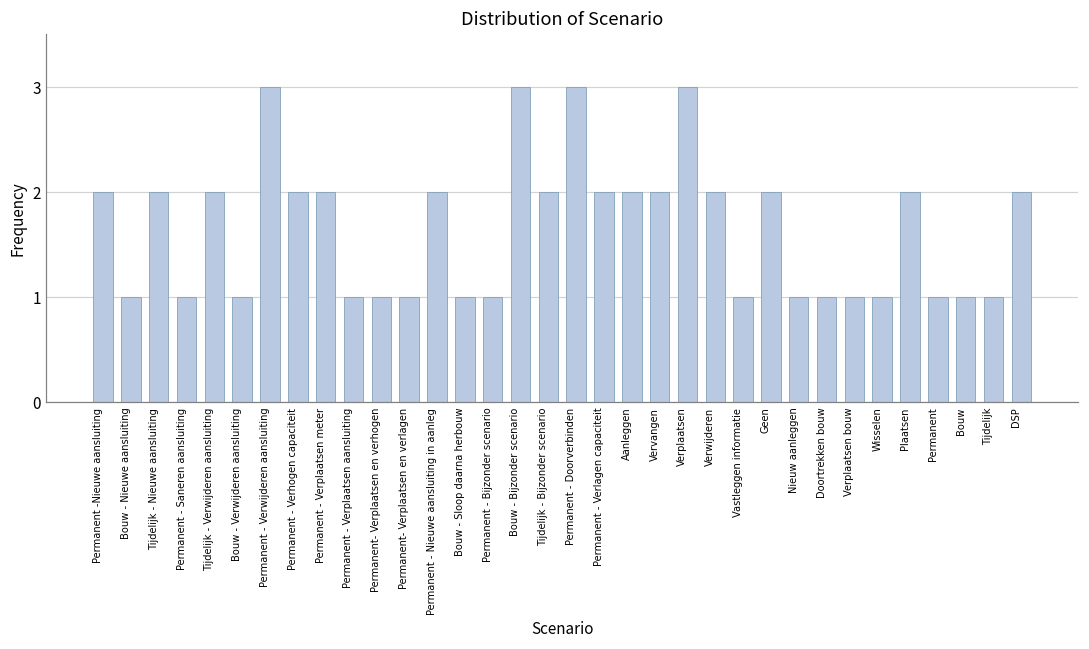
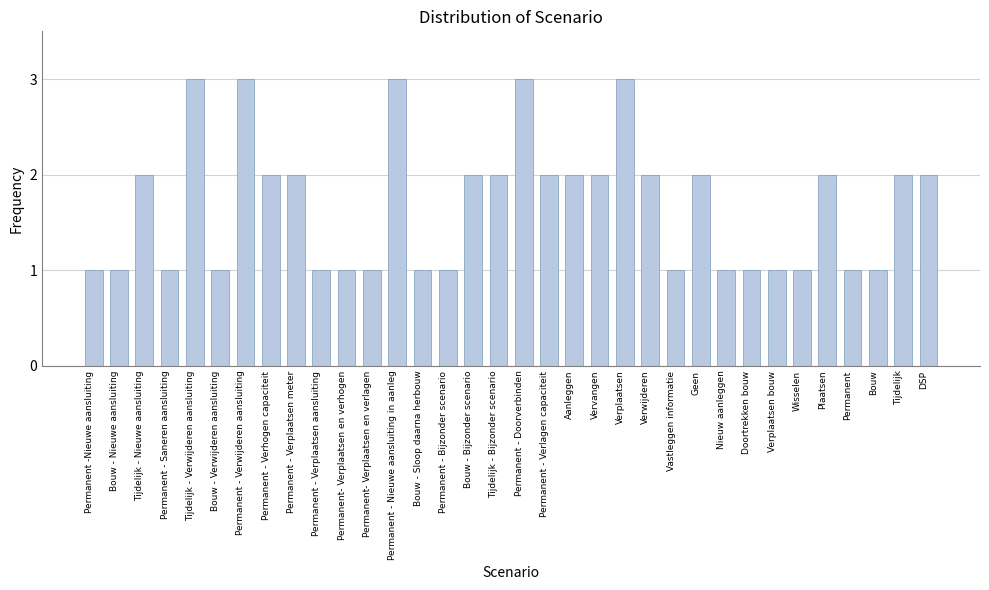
Permanent -Nieuwe aansluiting: 2 -> 1
Tijdelijk - Verwijderen aansluiting: 2 -> 3
Permanent - Nieuwe aansluiting in aanleg: 2 -> 3
Bouw - Bijzonder scenario: 3 -> 2
Tijdelijk: 1 -> 2
